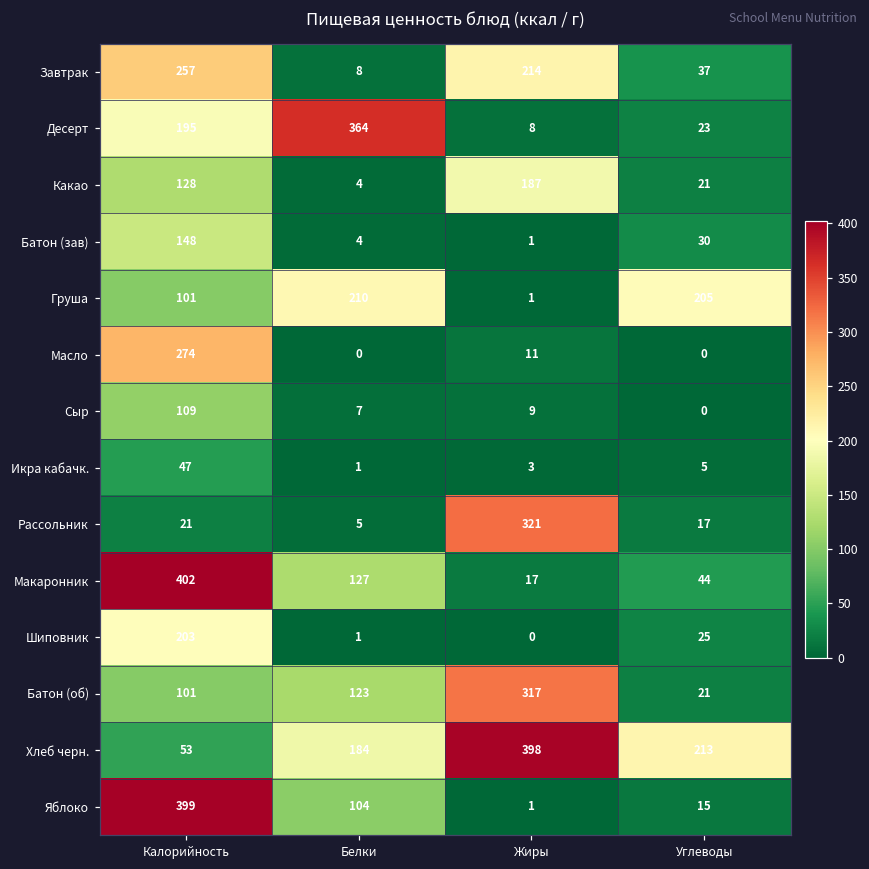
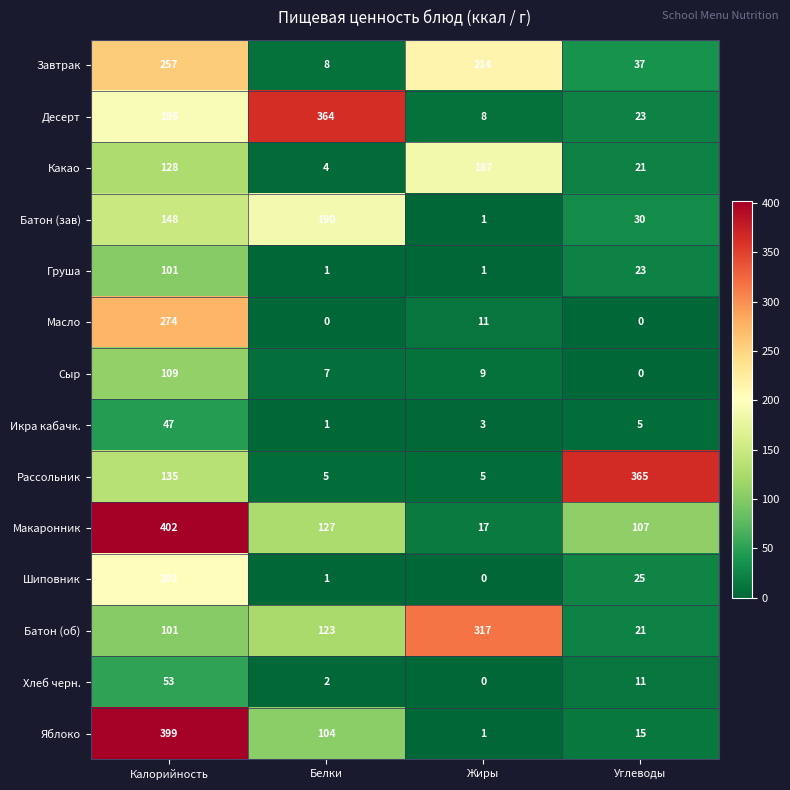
Батон (зав), Белки: 4 -> 190
Груша, Белки: 210 -> 1
Груша, Углеводы: 205 -> 23
Рассольник, Калорийность: 21 -> 135
Рассольник, Жиры: 321 -> 5
Рассольник, Углеводы: 17 -> 365
Макаронник, Углеводы: 44 -> 107
Хлеб черн., Белки: 184 -> 2
Хлеб черн., Жиры: 398 -> 0
Хлеб черн., Углеводы: 213 -> 11
